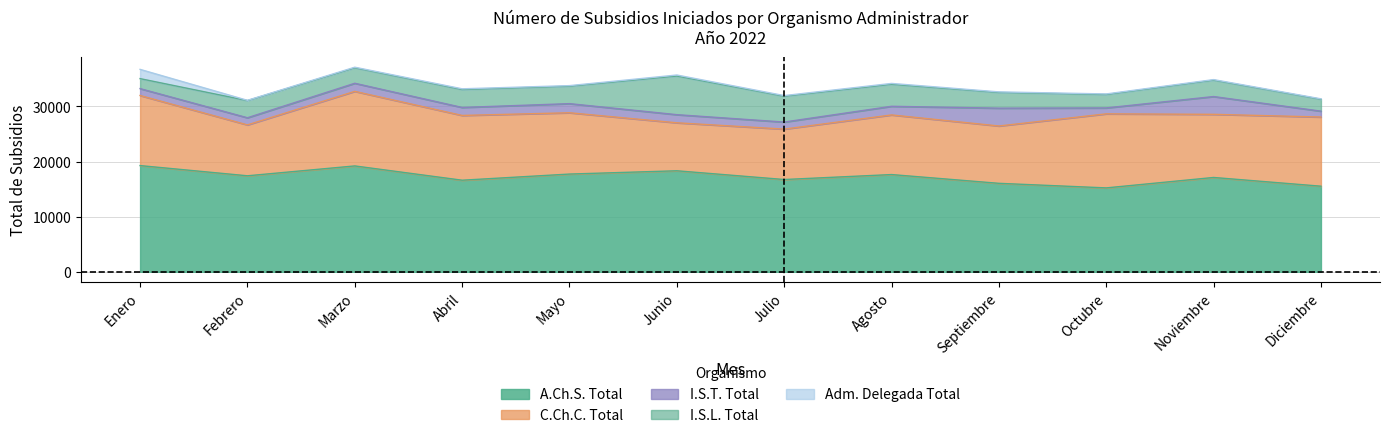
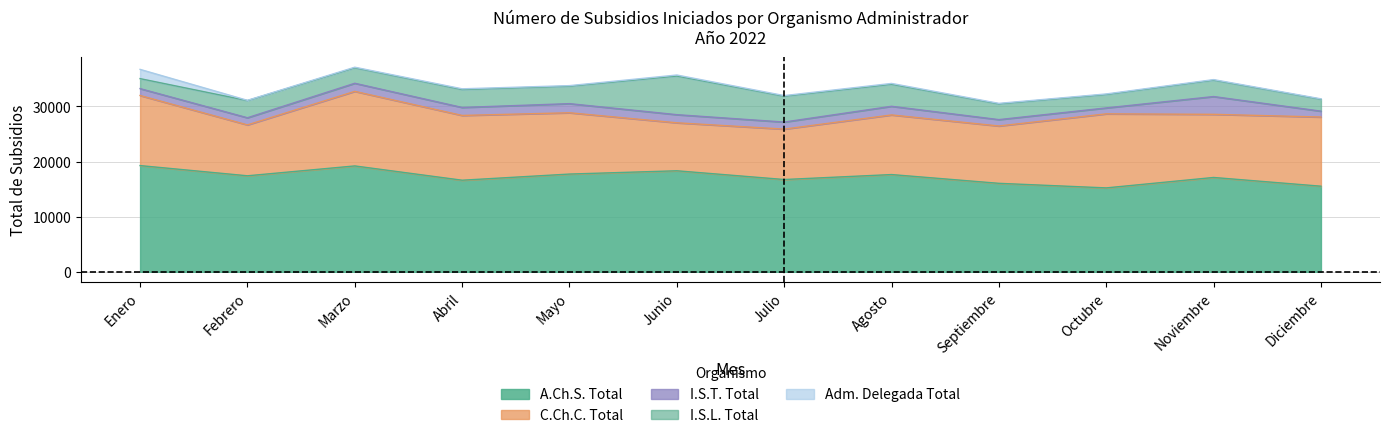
I.S.T. Total, Septiembre: 3000 -> 1000
